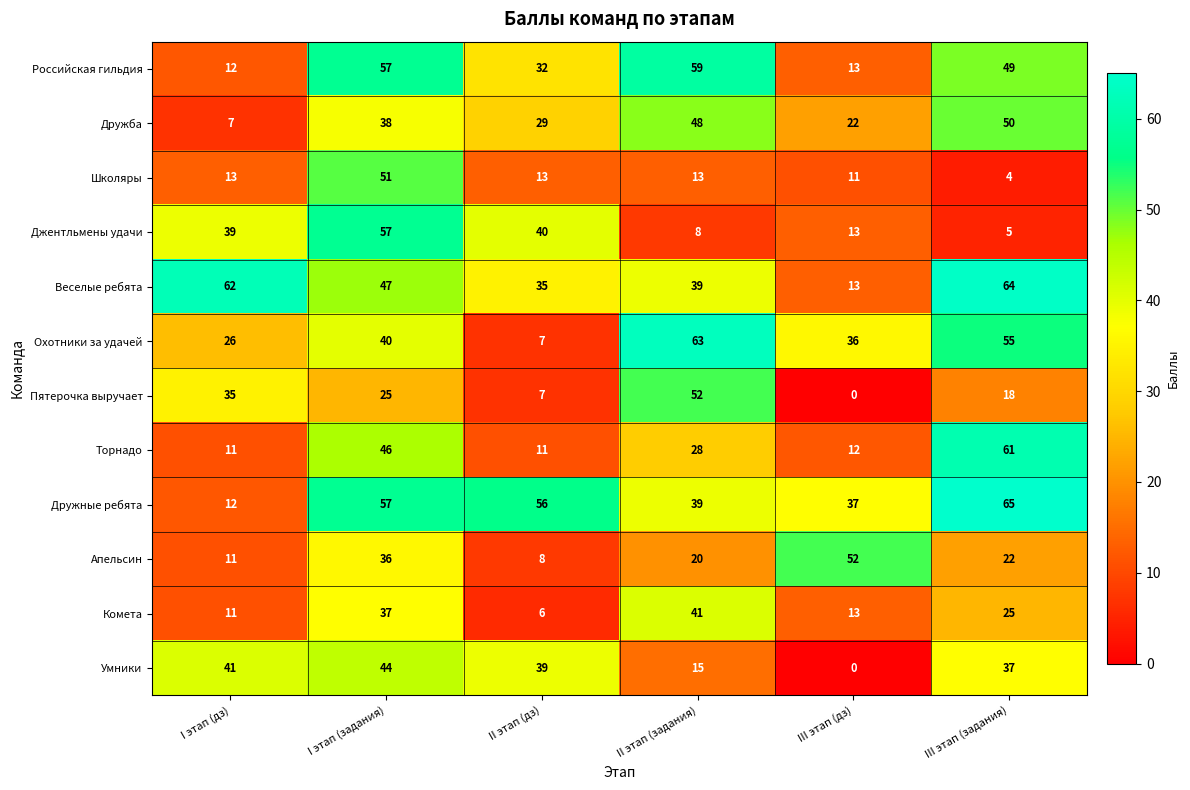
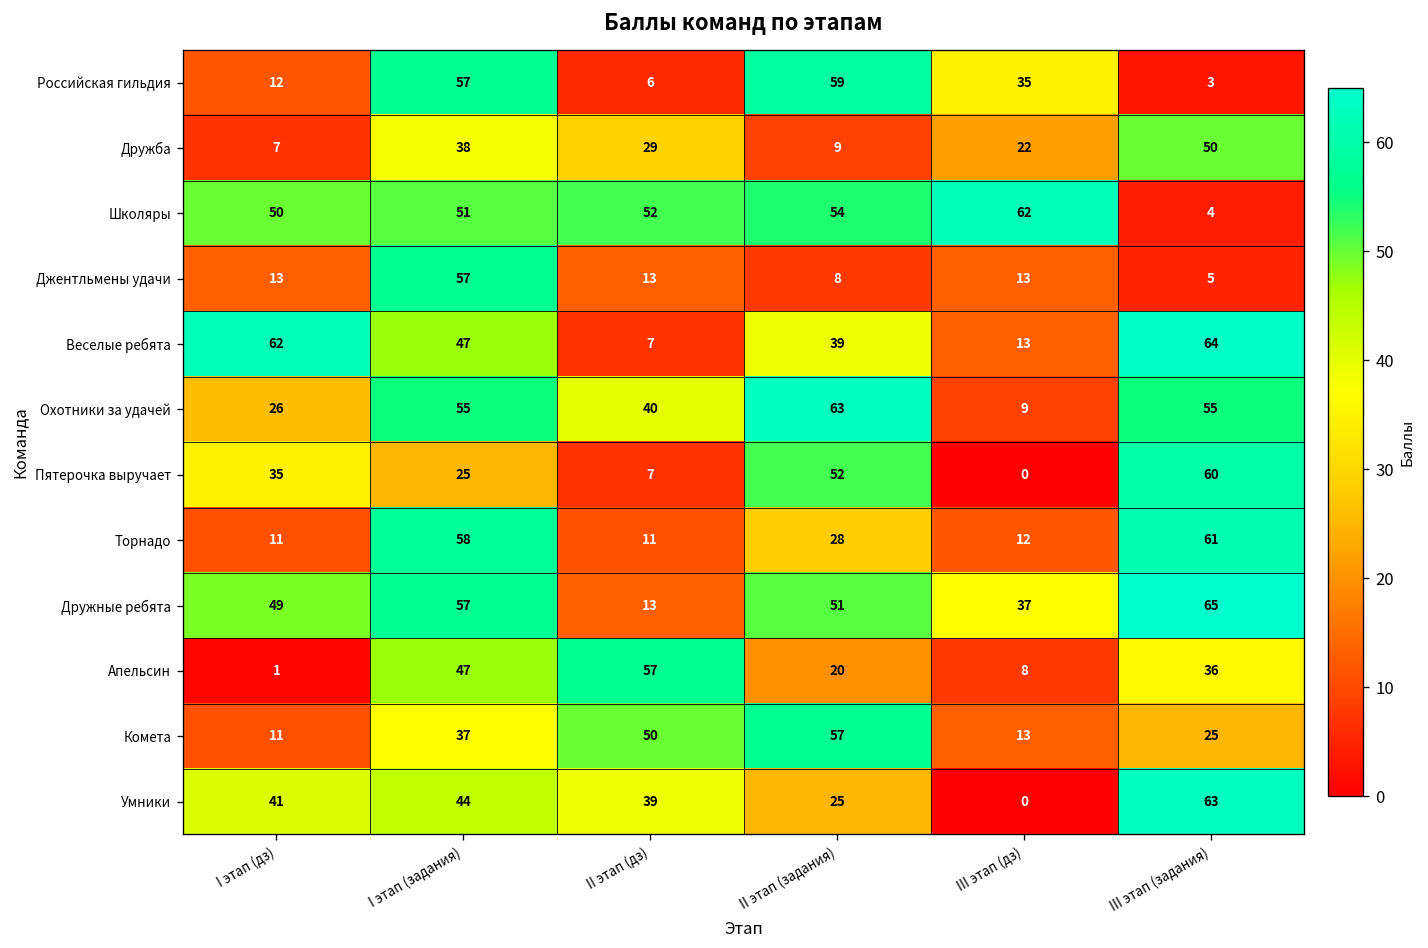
Российская гильдия, II этап (дз): 32 -> 6
Российская гильдия, III этап (дз): 13 -> 35
Российская гильдия, III этап (задания): 49 -> 3
Дружба, II этап (задания): 48 -> 9
Школяры, I этап (дз): 13 -> 50
Школяры, II этап (дз): 13 -> 52
Школяры, II этап (задания): 13 -> 54
Школяры, III этап (дз): 11 -> 62
Джентльмены удачи, I этап (дз): 39 -> 13
Джентльмены удачи, II этап (дз): 40 -> 13
Веселые ребята, II этап (дз): 35 -> 7
Охотники за удачей, I этап (задания): 40 -> 55
Охотники за удачей, II этап (дз): 7 -> 40
Охотники за удачей, III этап (дз): 36 -> 9
Пятерочка выручает, III этап (задания): 18 -> 60
Торнадо, I этап (задания): 46 -> 58
Дружные ребята, I этап (дз): 12 -> 49
Дружные ребята, II этап (дз): 56 -> 13
Дружные ребята, II этап (задания): 39 -> 51
Апельсин, I этап (дз): 11 -> 1
Апельсин, I этап (задания): 36 -> 47
Апельсин, II этап (дз): 8 -> 57
Апельсин, III этап (дз): 52 -> 8
Апельсин, III этап (задания): 22 -> 36
Комета, II этап (дз): 6 -> 50
Комета, II этап (задания): 41 -> 57
Умники, II этап (задания): 15 -> 25
Умники, III этап (задания): 37 -> 63
